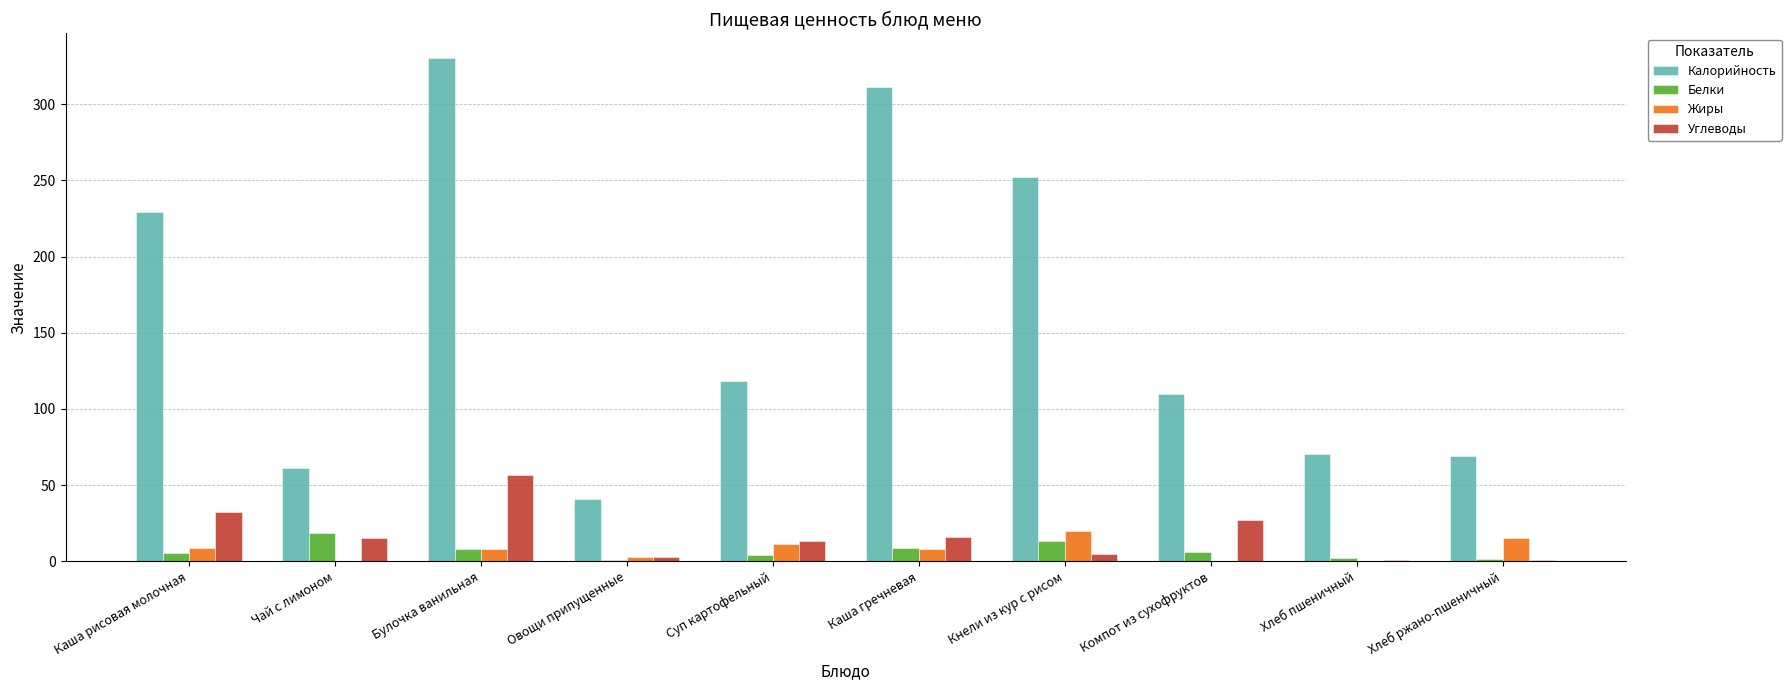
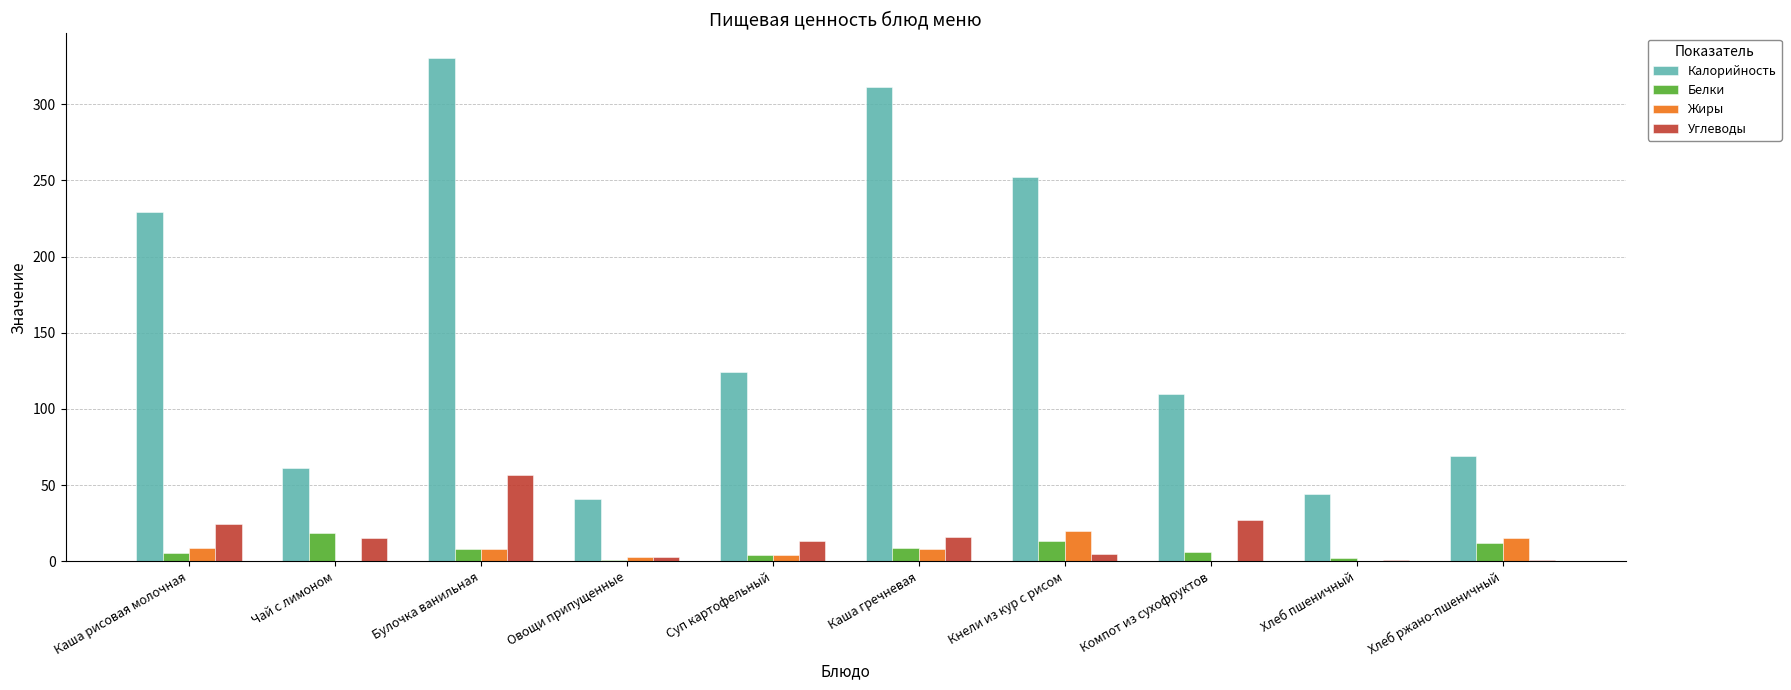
Углеводы, Каша рисовая молочная: 32 -> 24
Калорийность, Суп картофельный: 119 -> 124
Жиры, Суп картофельный: 12 -> 4
Калорийность, Хлеб пшеничный: 70 -> 44
Белки, Хлеб ржано-пшеничный: 2 -> 12
